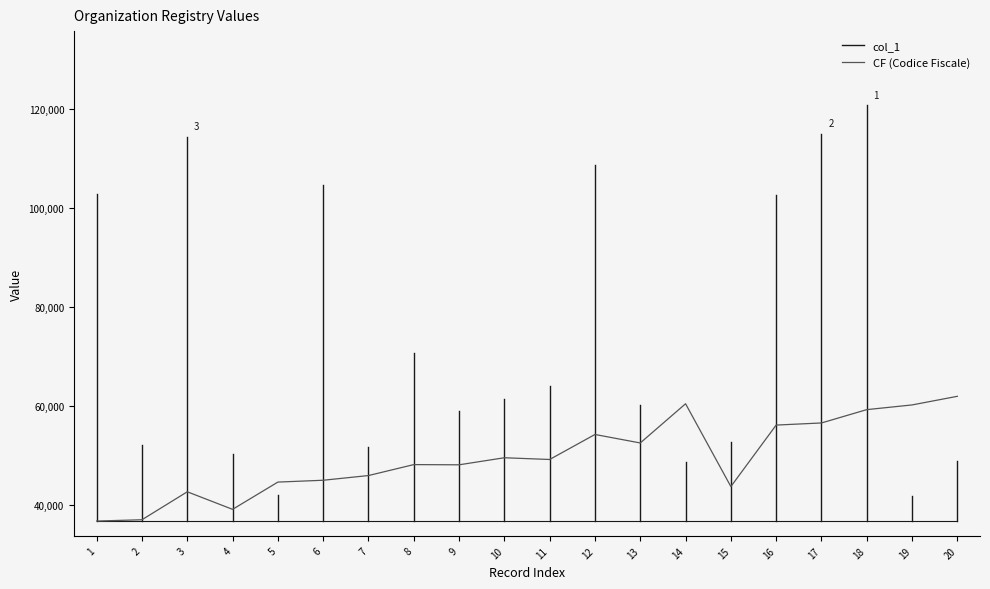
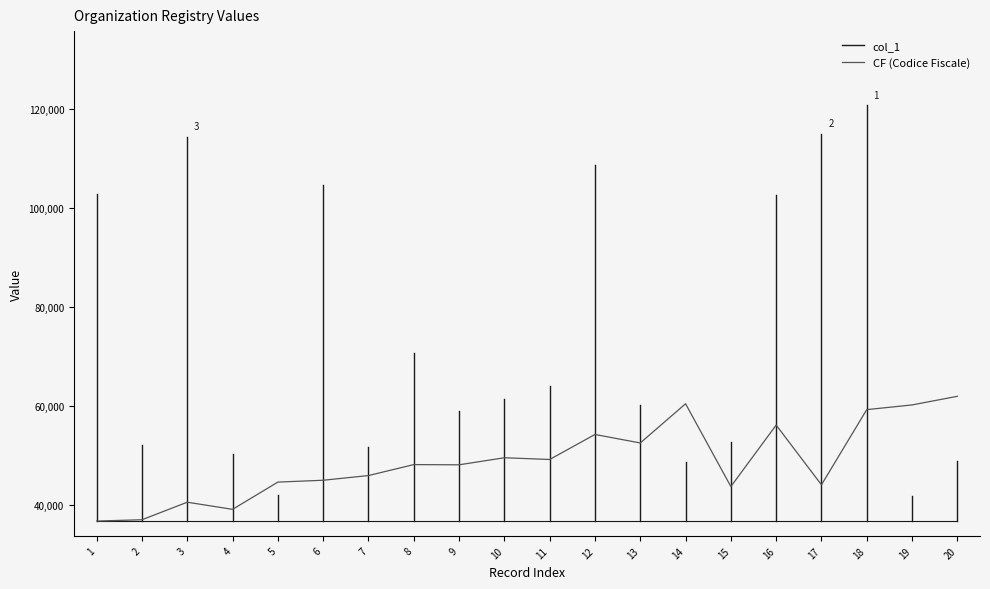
CF (Codice Fiscale), 3: 43,000 -> 40,000
CF (Codice Fiscale), 17: 57,000 -> 44,000
